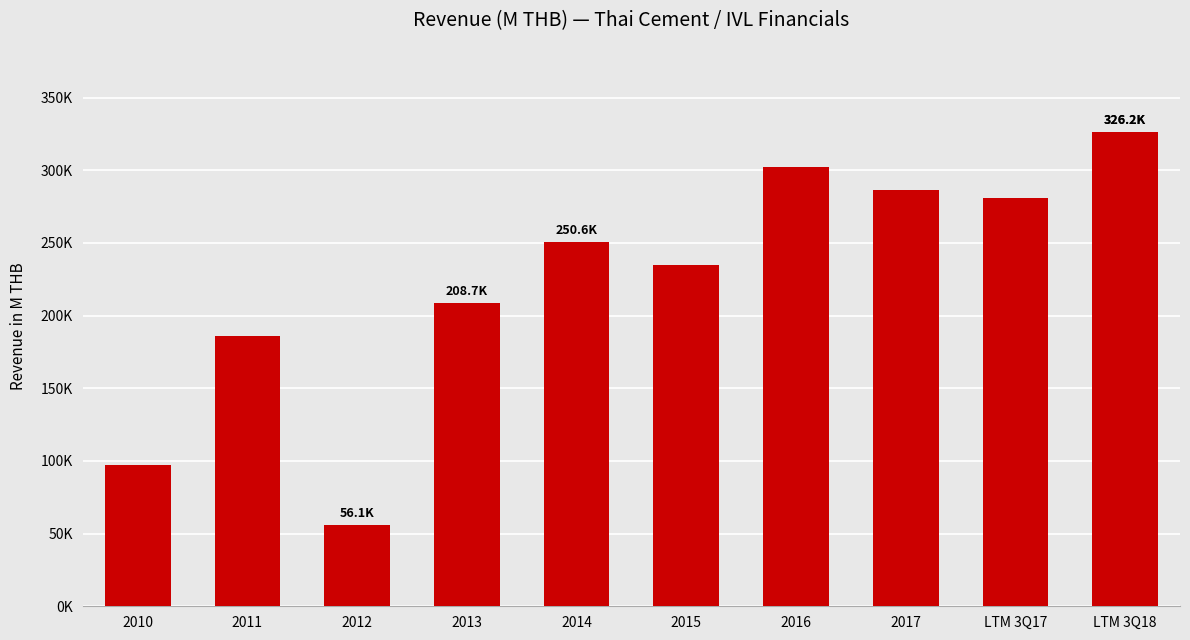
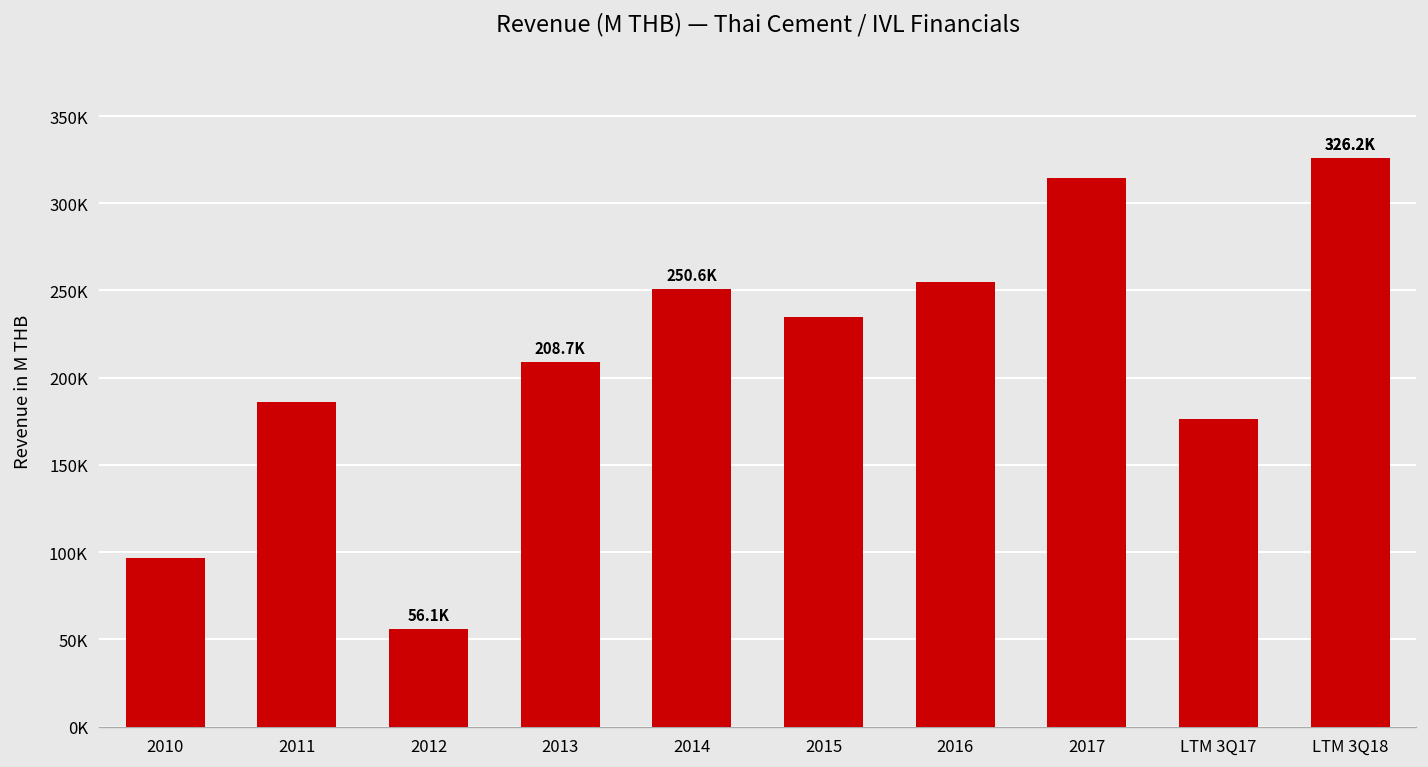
2016: 302000 -> 255000
2017: 286000 -> 314000
LTM 3Q17: 281000 -> 176000
